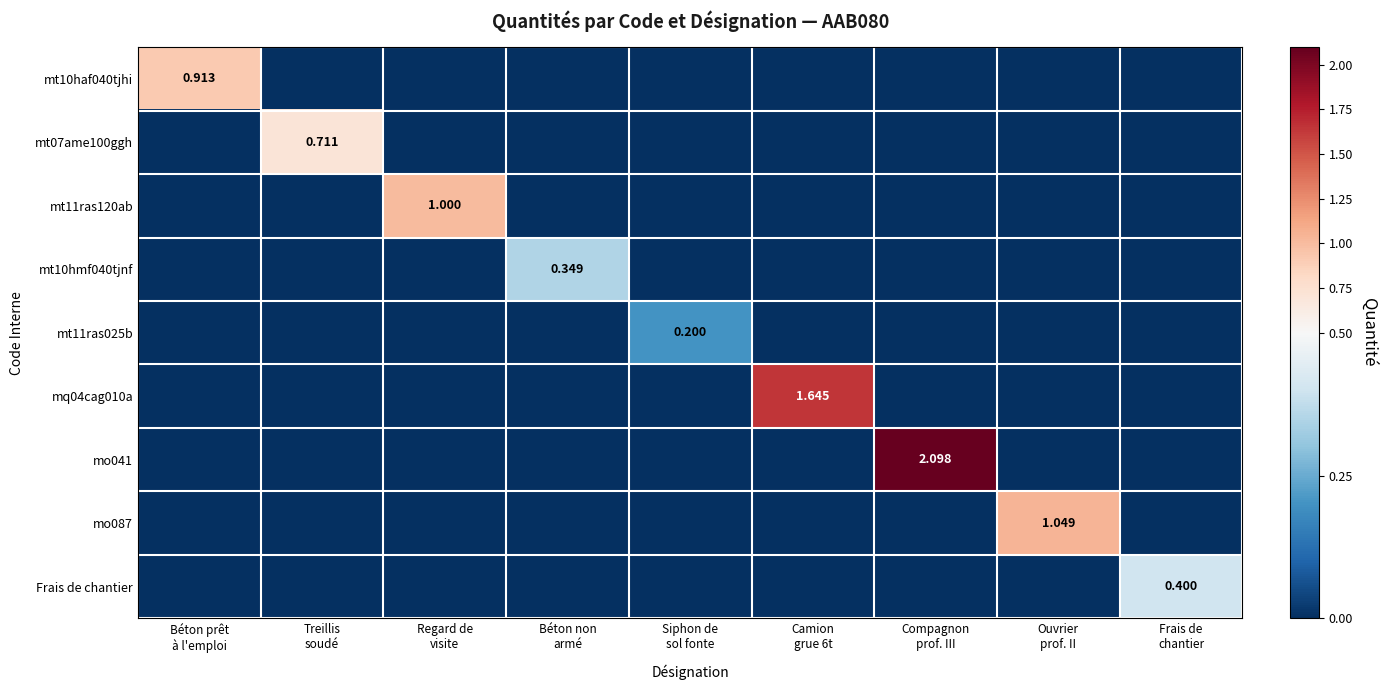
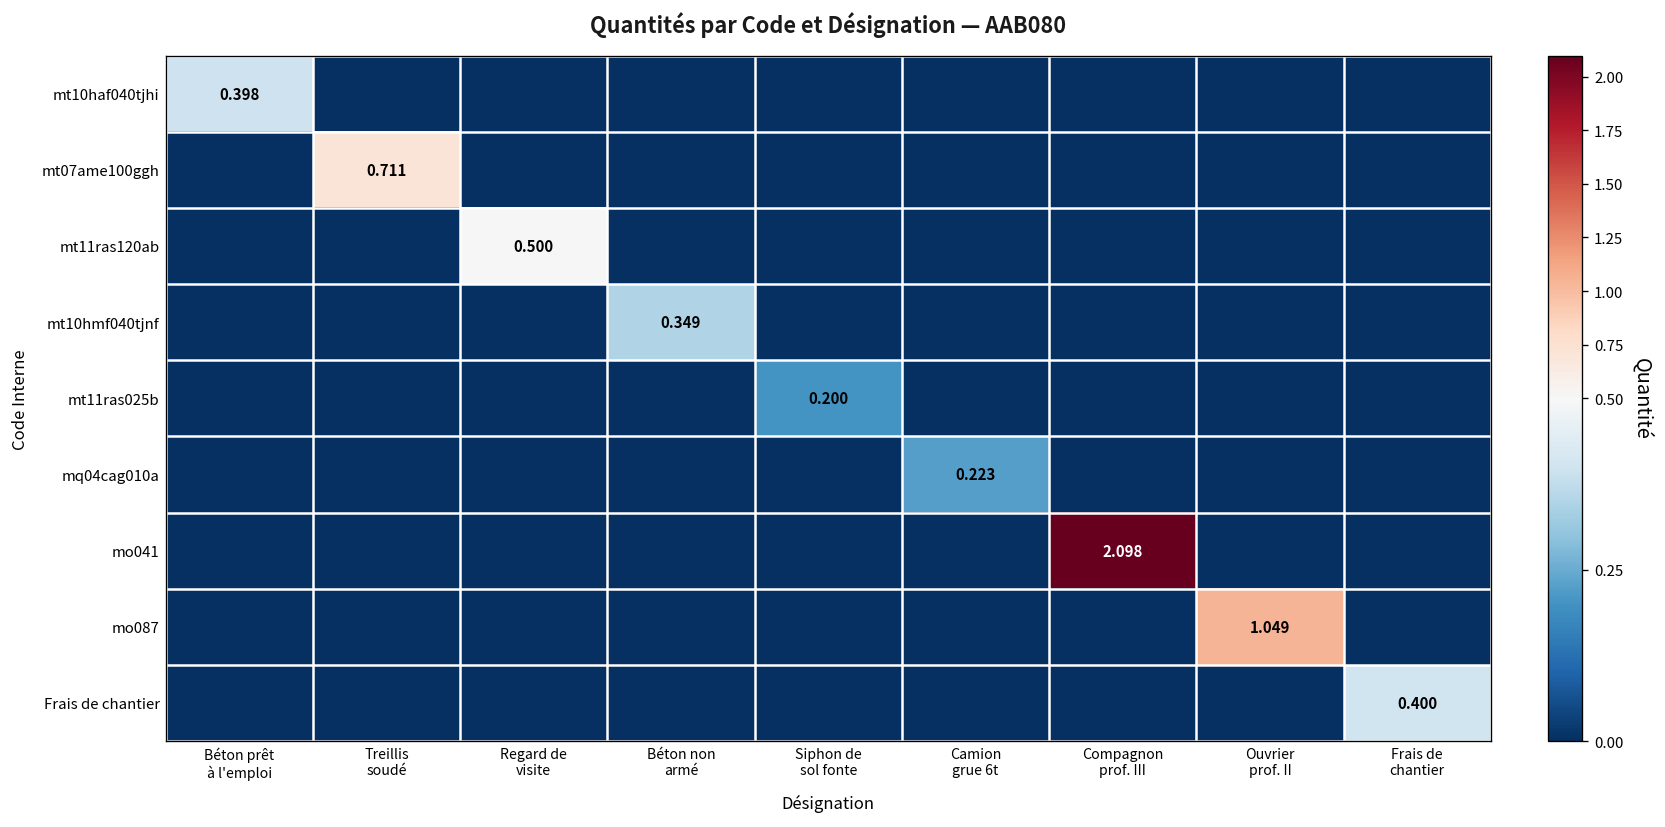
mt10haf040tjhi, Béton prêt à l'emploi: 0.913 -> 0.398
mt11ras120ab, Regard de visite: 1.000 -> 0.500
mq04cag010a, Camion grue 6t: 1.645 -> 0.223
